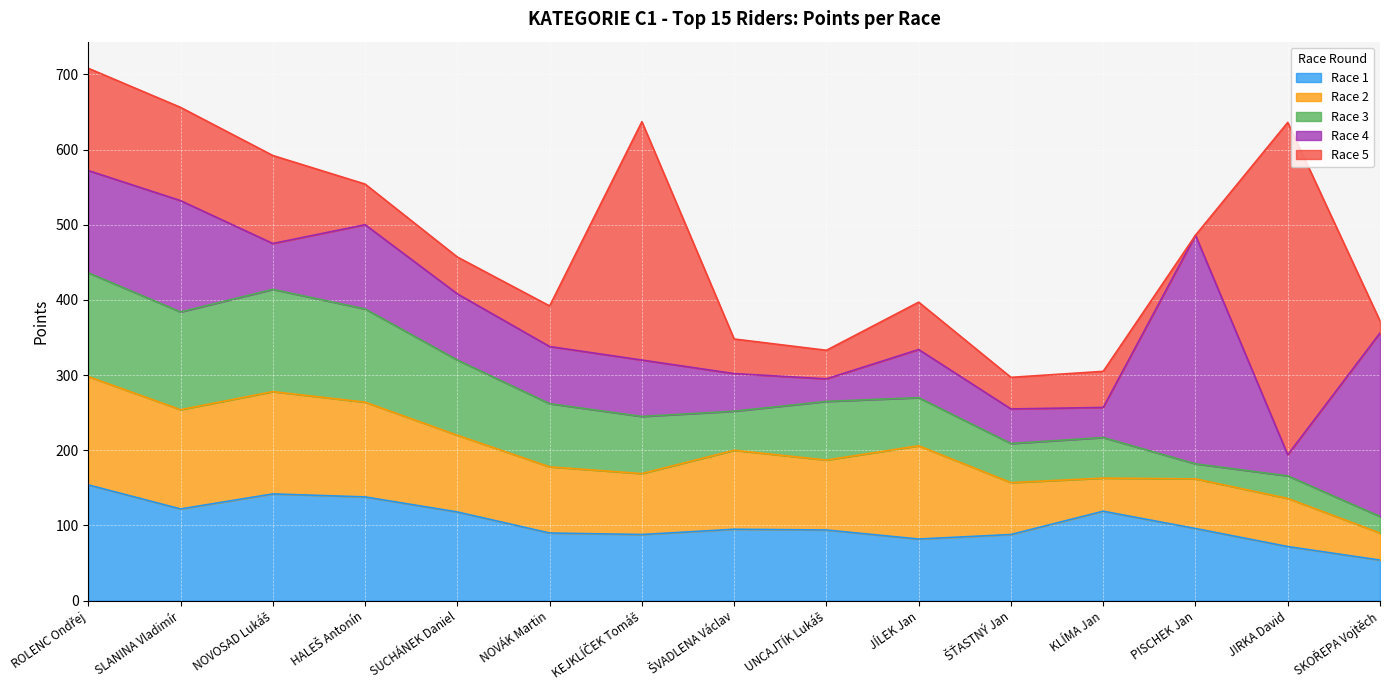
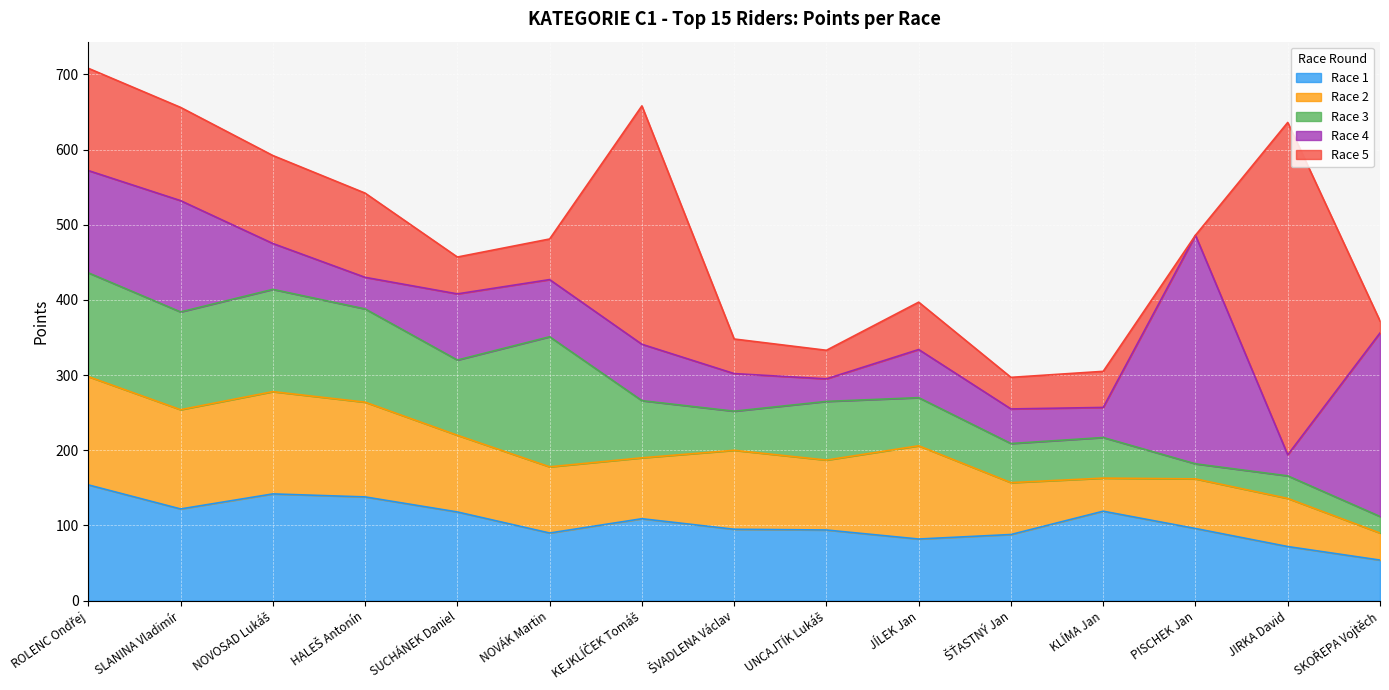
Race 4, HALEŠ Antonín: 110 -> 40
Race 5, HALEŠ Antonín: 50 -> 110
Race 3, NOVÁK Martin: 80 -> 170
Race 1, KEJKLÍČEK Tomáš: 90 -> 110
